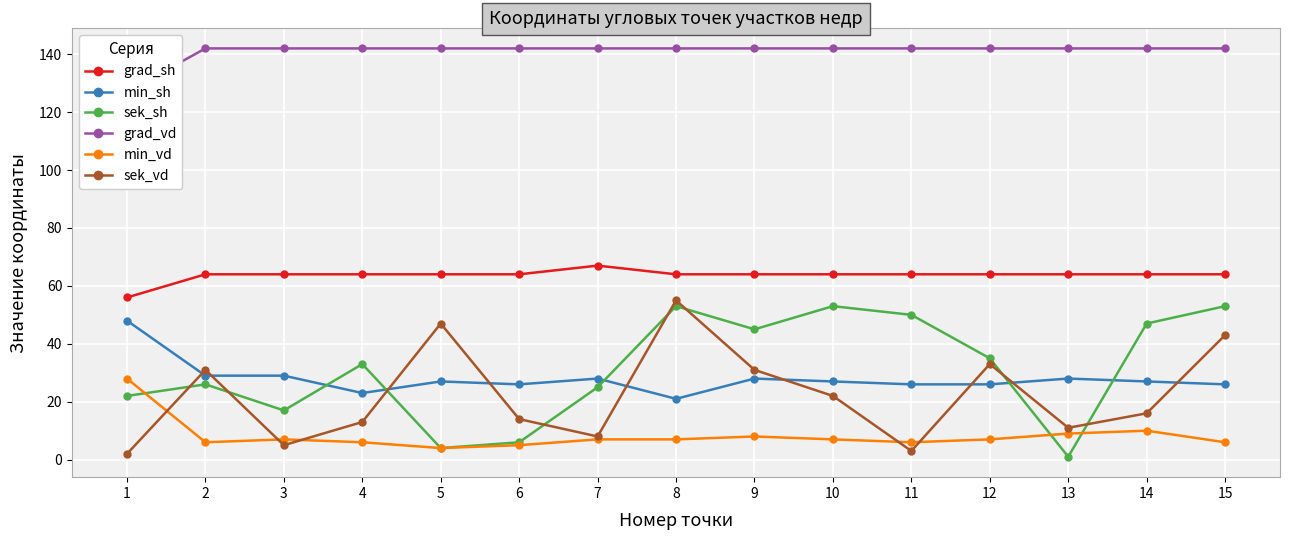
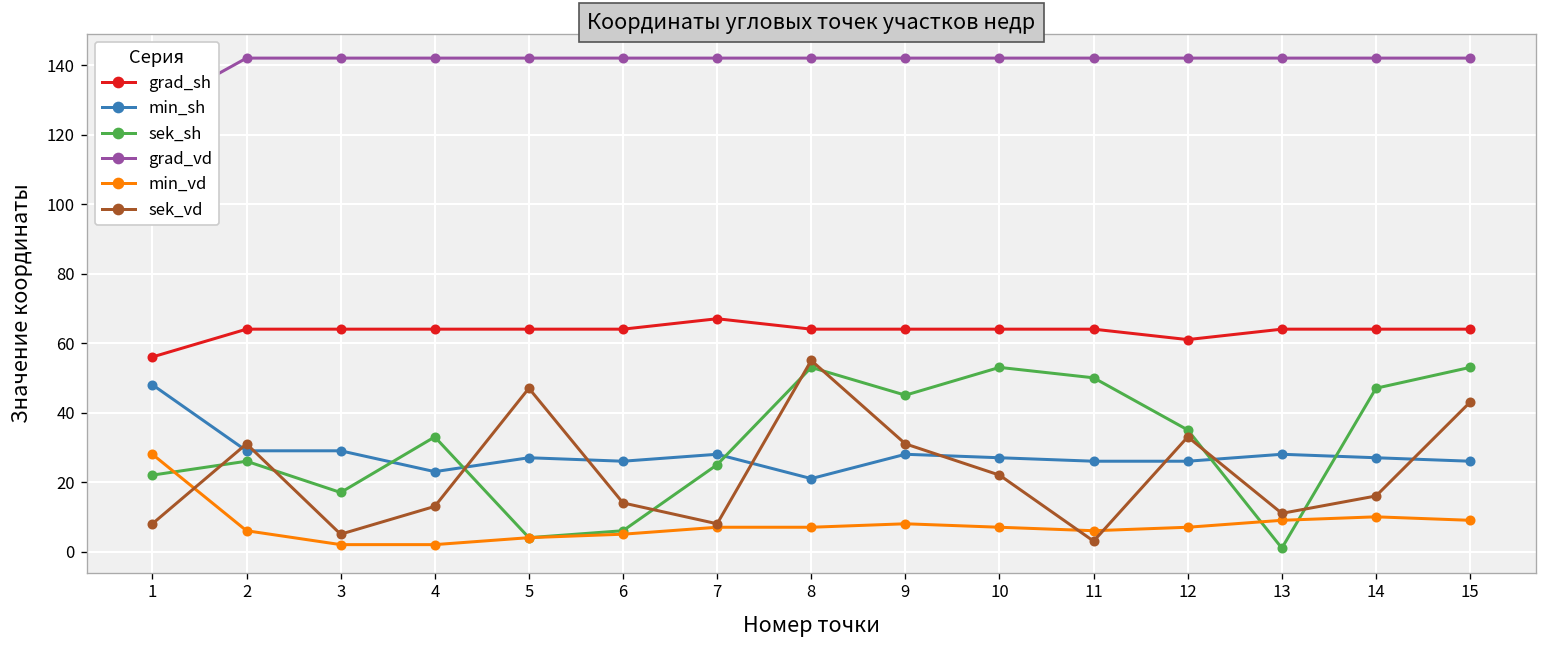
sek_vd, 1: 2 -> 8
min_vd, 3: 7 -> 2
min_vd, 4: 6 -> 2
grad_sh, 12: 64 -> 61
min_vd, 15: 6 -> 9
